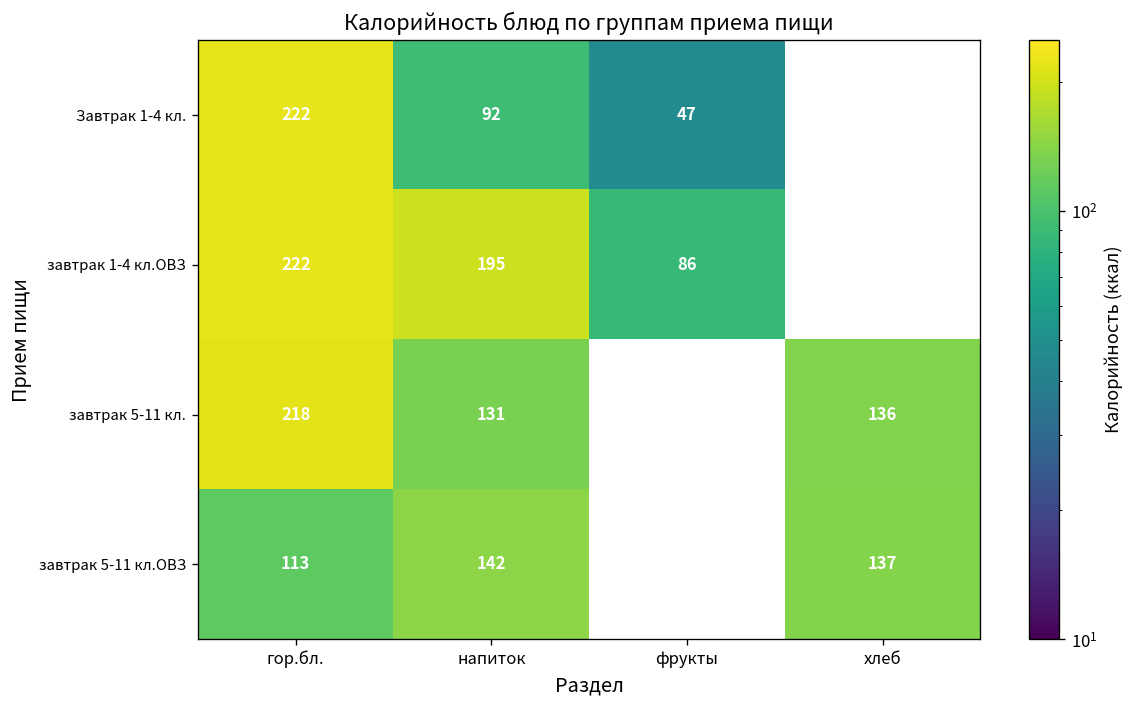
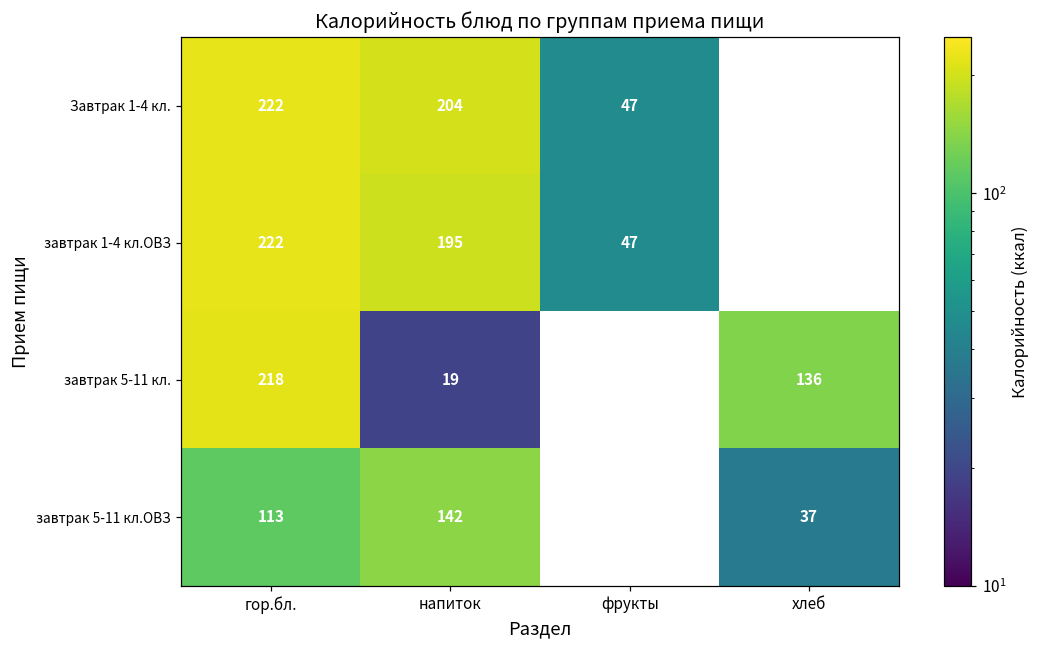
Завтрак 1-4 кл., напиток: 92 -> 204
завтрак 1-4 кл.ОВЗ, фрукты: 86 -> 47
завтрак 5-11 кл., напиток: 131 -> 19
завтрак 5-11 кл.ОВЗ, хлеб: 137 -> 37
